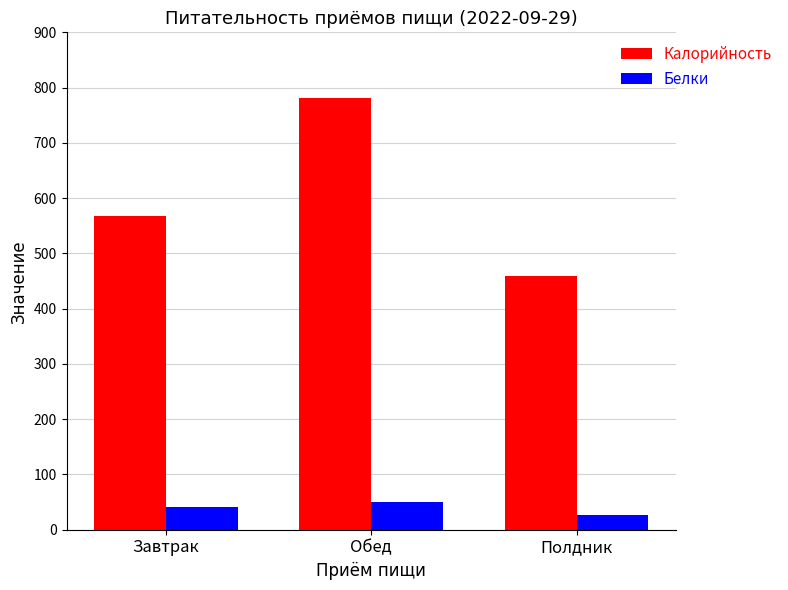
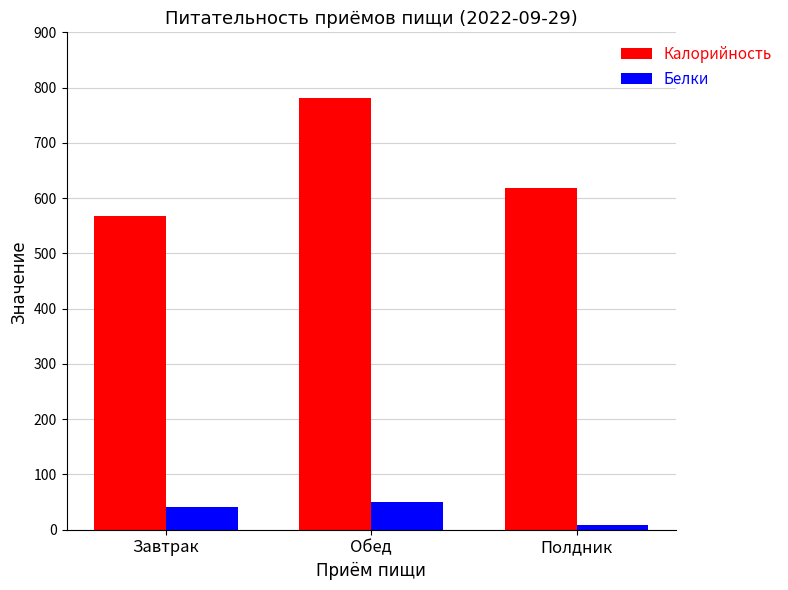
Калорийность, Полдник: 460 -> 620
Белки, Полдник: 30 -> 10
